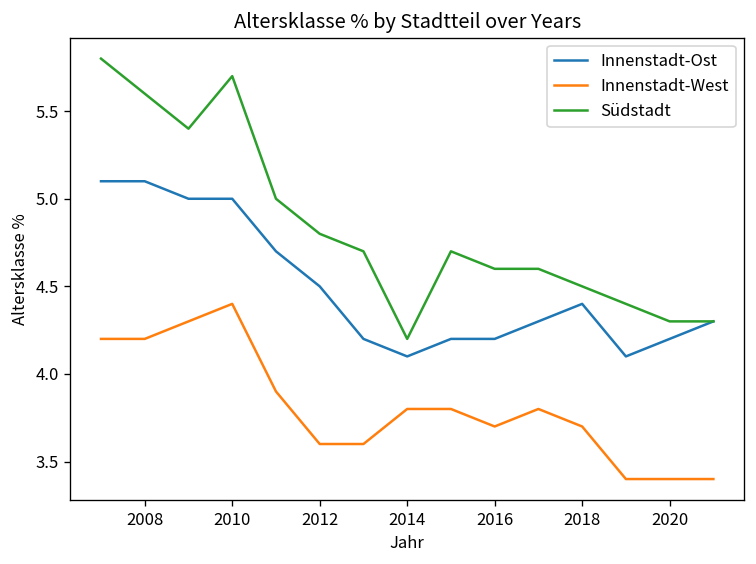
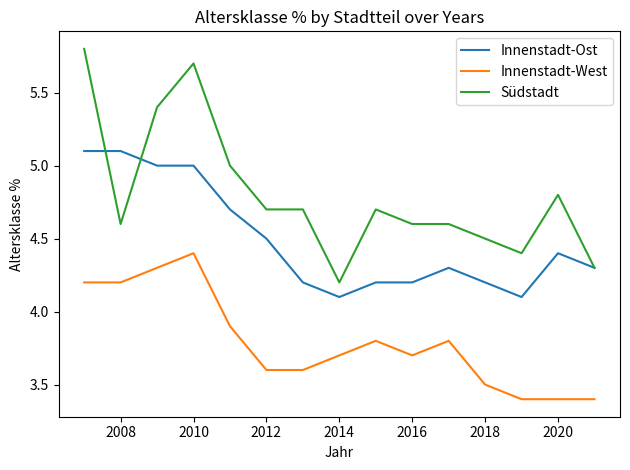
Südstadt, 2008: 5.6 -> 4.6
Südstadt, 2012: 4.8 -> 4.7
Innenstadt-West, 2014: 3.8 -> 3.7
Innenstadt-Ost, 2018: 4.4 -> 4.2
Innenstadt-West, 2018: 3.7 -> 3.5
Innenstadt-Ost, 2020: 4.2 -> 4.4
Südstadt, 2020: 4.3 -> 4.8
